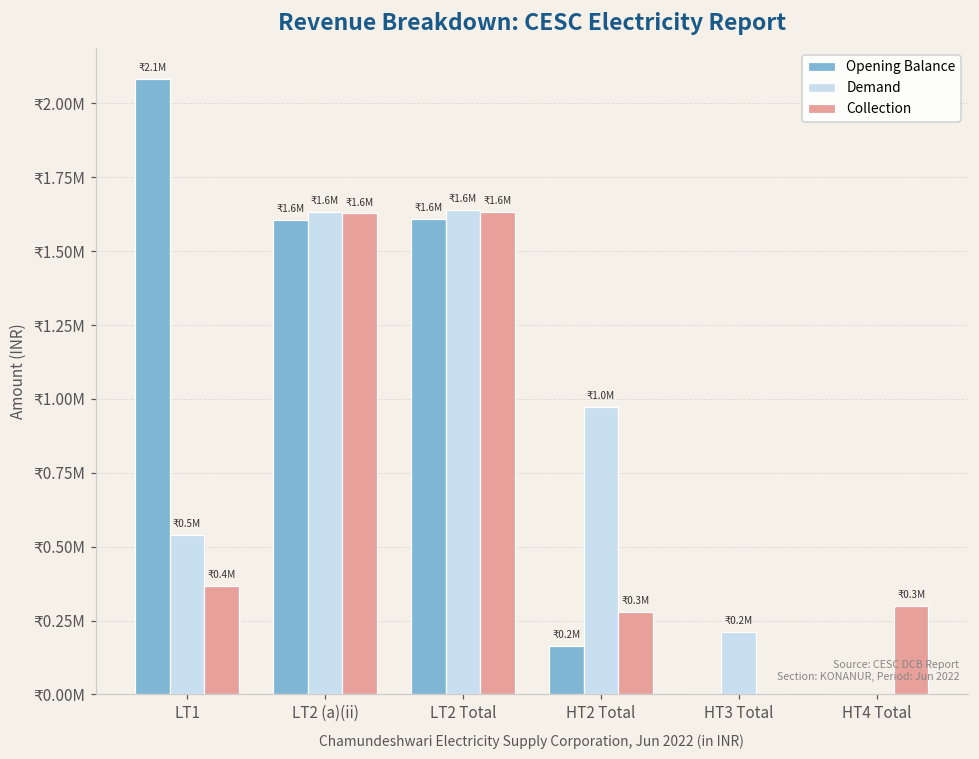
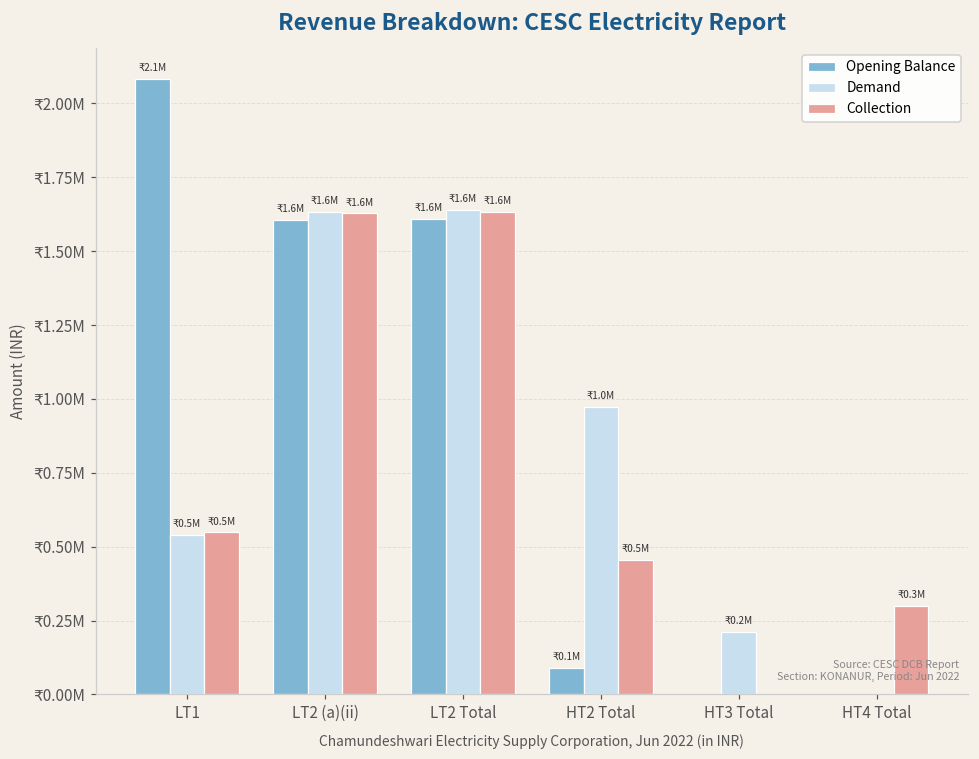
Collection, LT1: 0.4M -> 0.5M
Opening Balance, HT2 Total: 0.2M -> 0.1M
Collection, HT2 Total: 0.3M -> 0.5M
